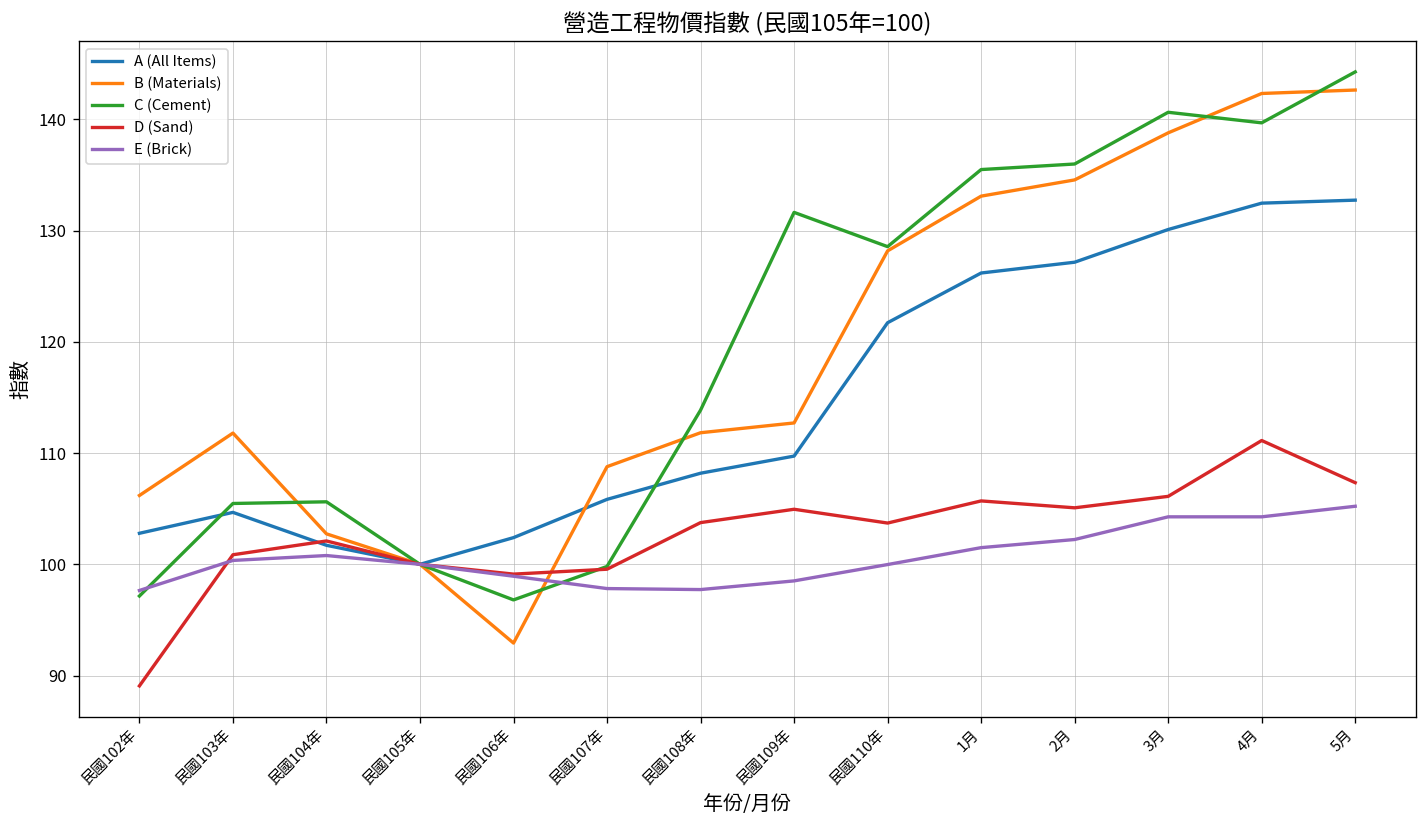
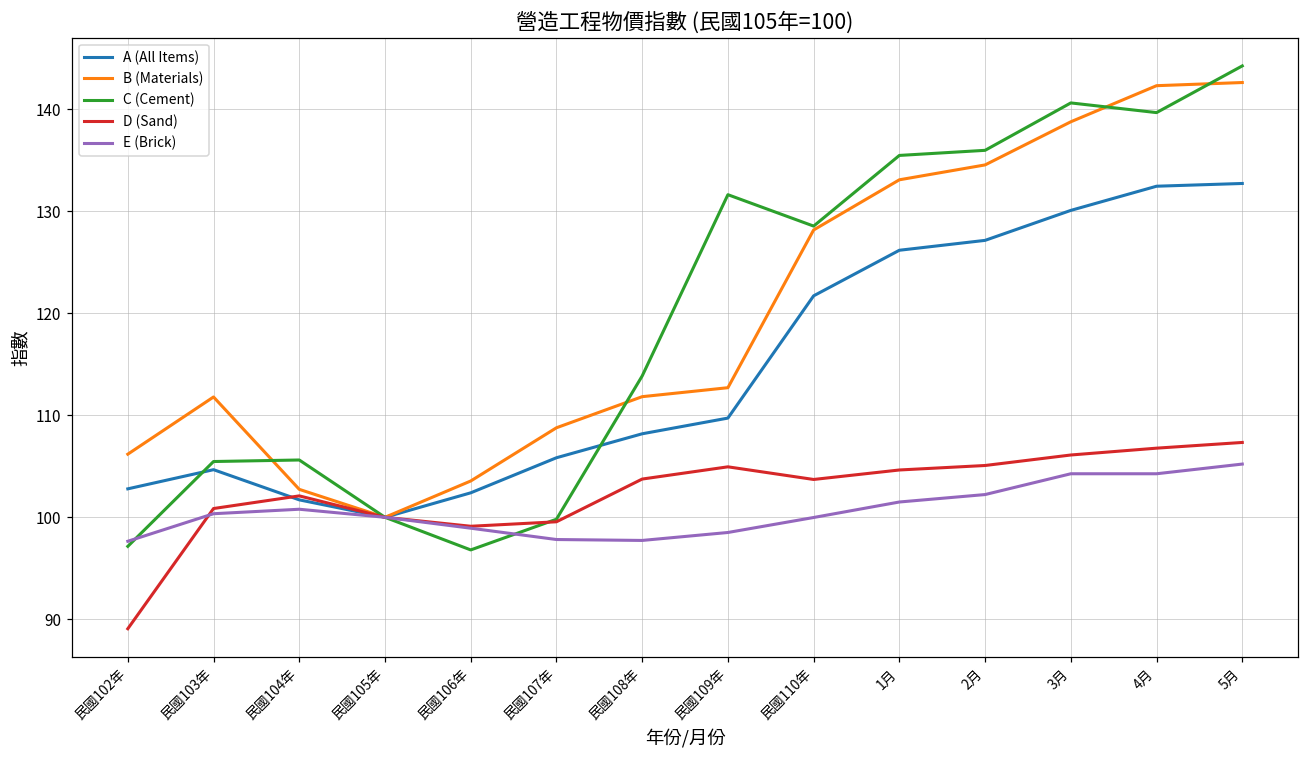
B (Materials), 民國106年: 93 -> 104
D (Sand), 1月: 106 -> 105
D (Sand), 4月: 111 -> 107
